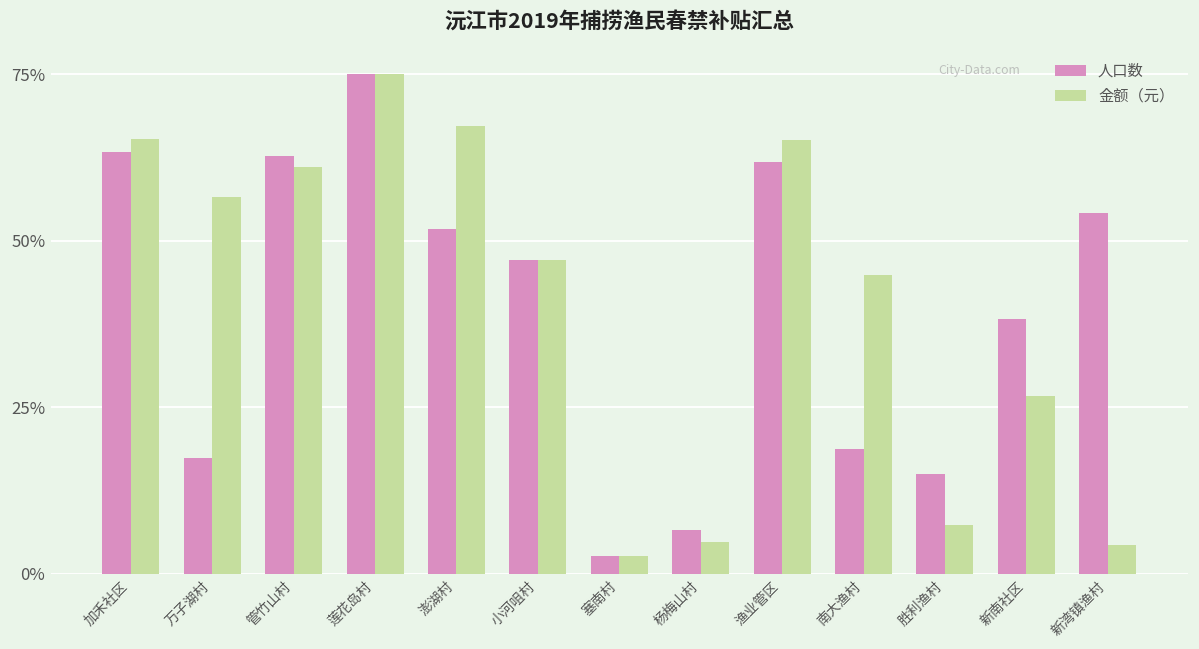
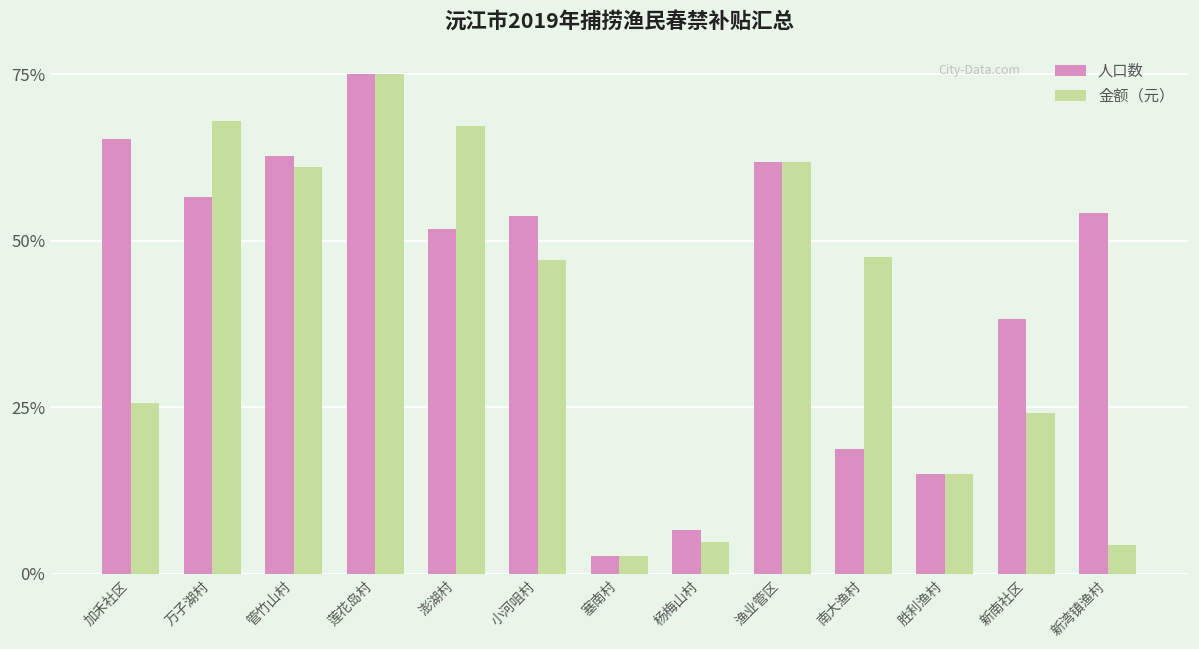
人口数, 加禾社区: 63% -> 65%
金额（元）, 加禾社区: 65% -> 26%
人口数, 万子湖村: 17% -> 57%
金额（元）, 万子湖村: 57% -> 68%
人口数, 小河咀村: 47% -> 54%
金额（元）, 渔业管区: 65% -> 62%
金额（元）, 南大渔村: 45% -> 48%
金额（元）, 胜利渔村: 7% -> 15%
金额（元）, 新南社区: 27% -> 24%
